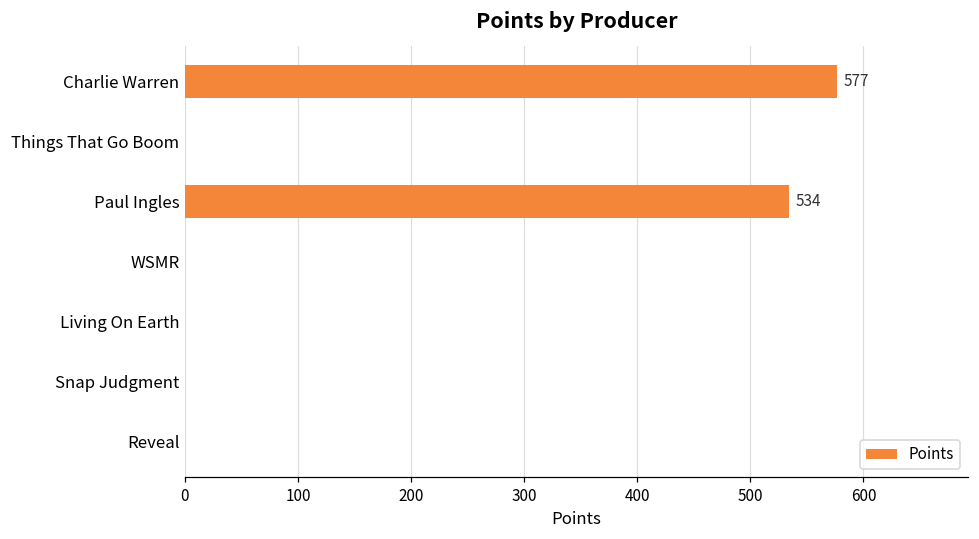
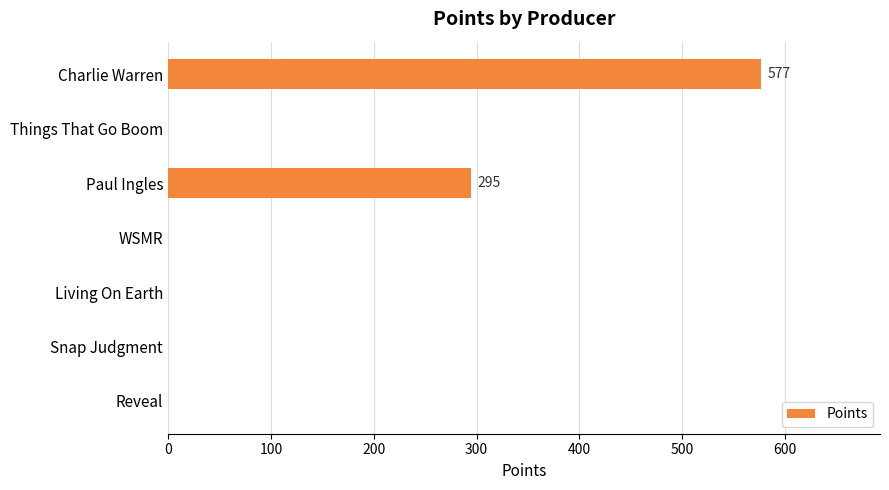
Paul Ingles: 534 -> 295
